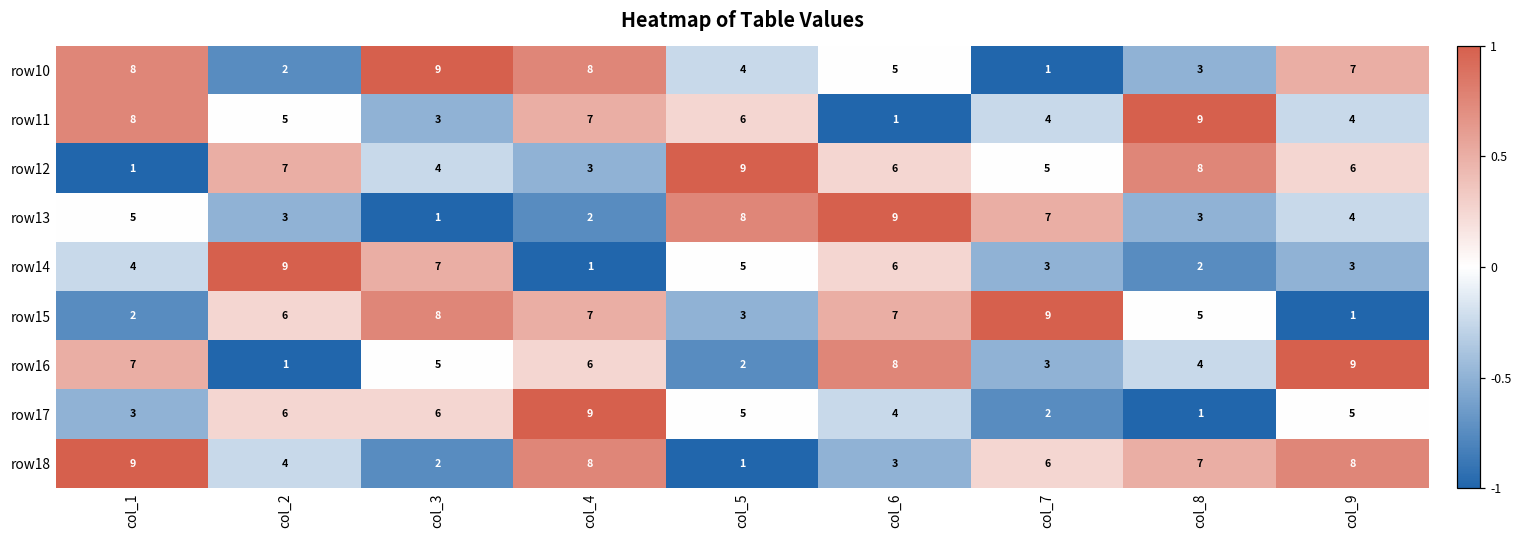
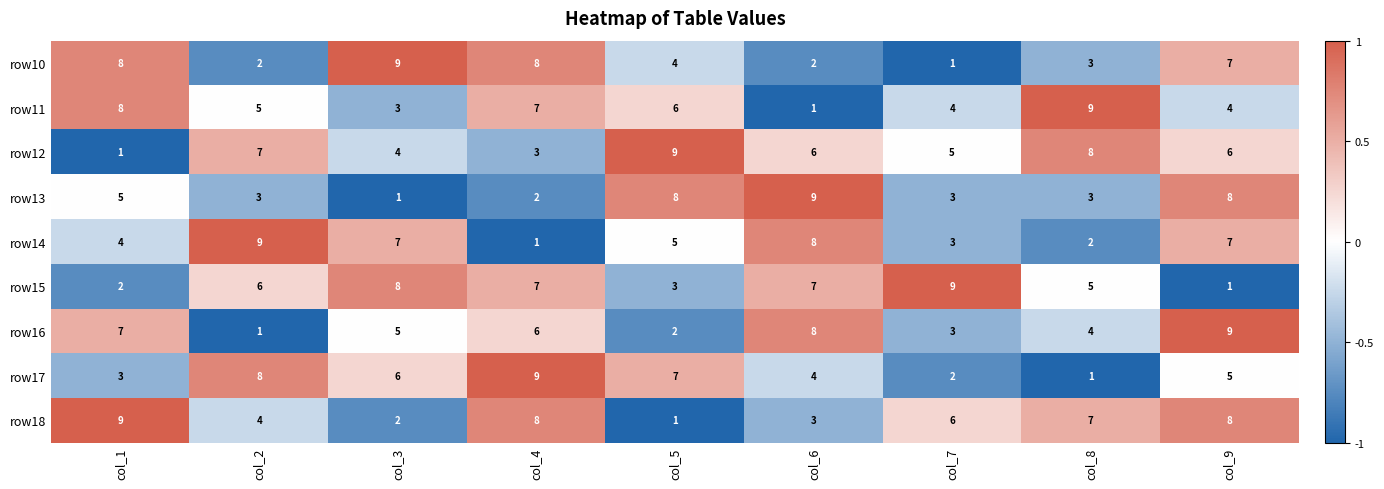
row10, col_6: 5 -> 2
row13, col_7: 7 -> 3
row13, col_9: 4 -> 8
row14, col_6: 6 -> 8
row14, col_9: 3 -> 7
row17, col_2: 6 -> 8
row17, col_5: 5 -> 7
